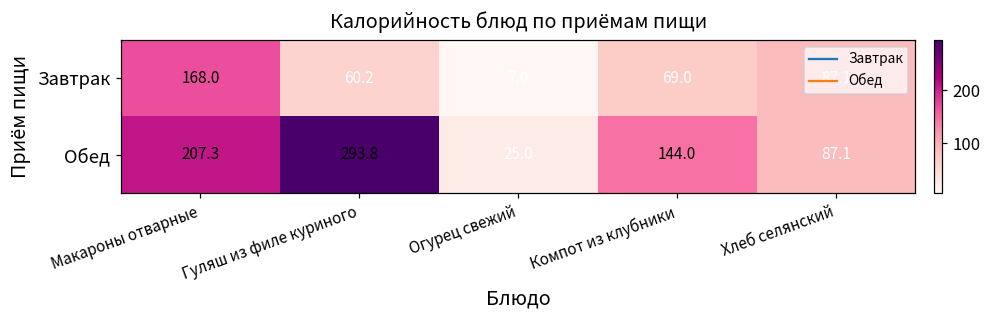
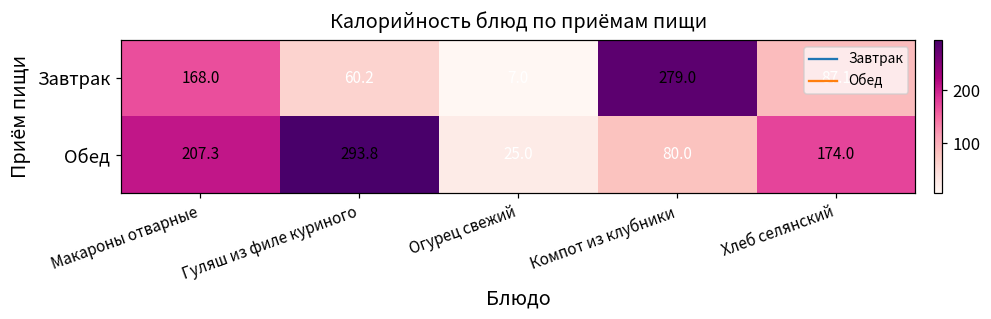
Завтрак, Компот из клубники: 69.0 -> 279.0
Обед, Компот из клубники: 144.0 -> 80.0
Обед, Хлеб селянский: 87.1 -> 174.0
